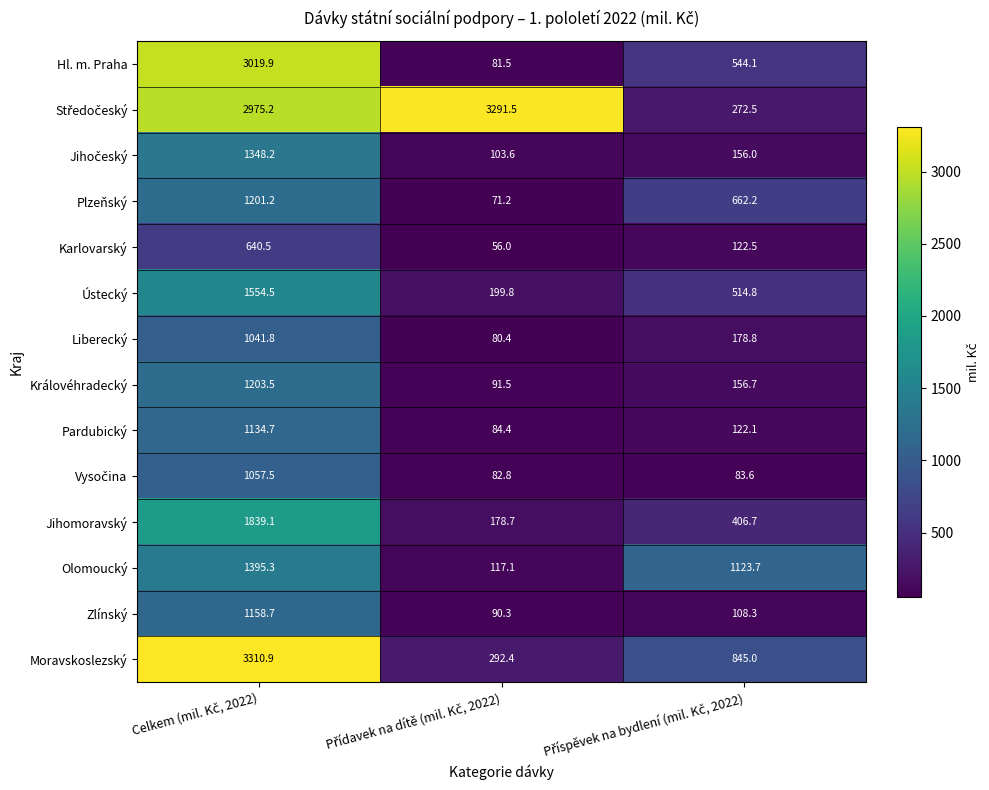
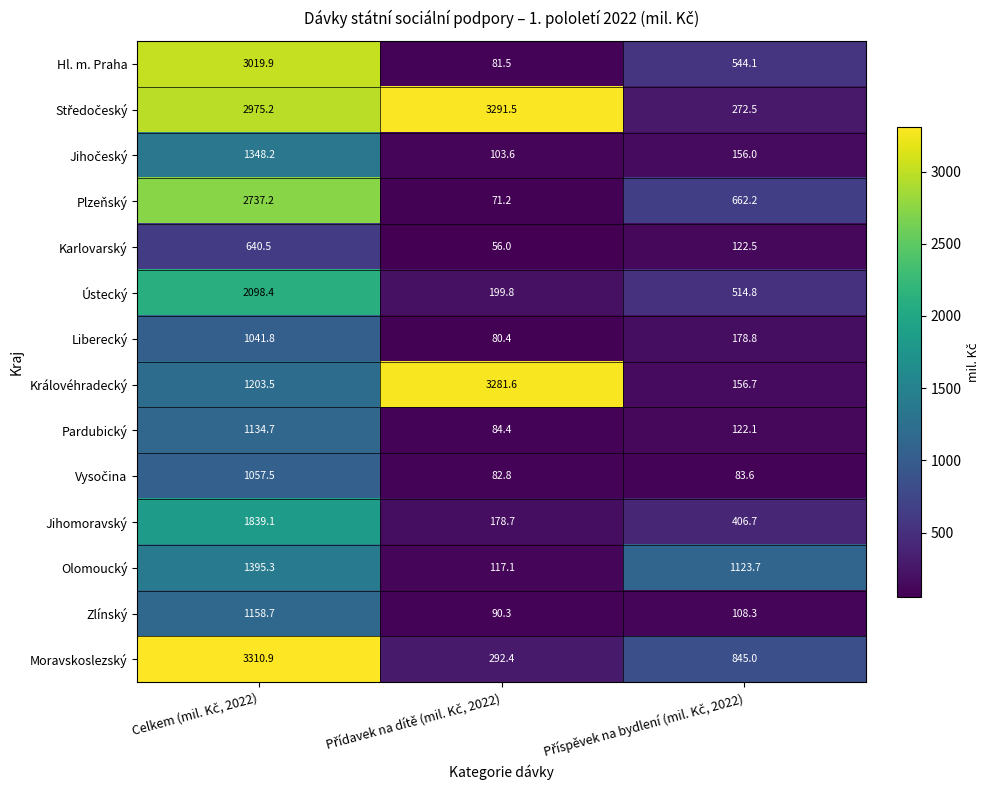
Plzeňský, Celkem (mil. Kč, 2022): 1201.2 -> 2737.2
Ústecký, Celkem (mil. Kč, 2022): 1554.5 -> 2098.4
Královéhradecký, Přídavek na dítě (mil. Kč, 2022): 91.5 -> 3281.6
